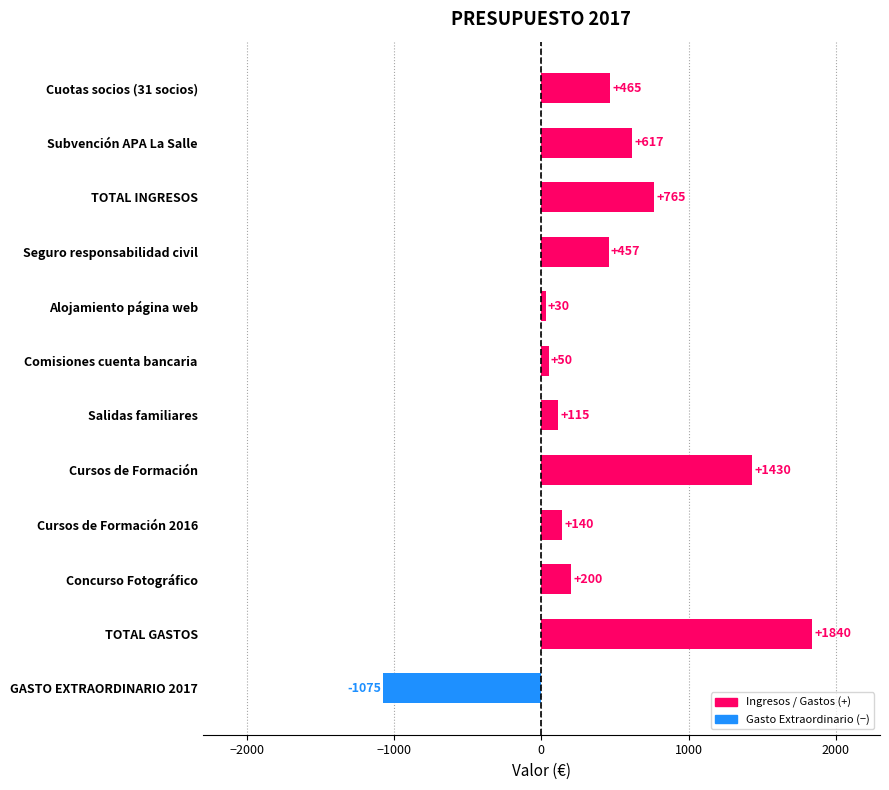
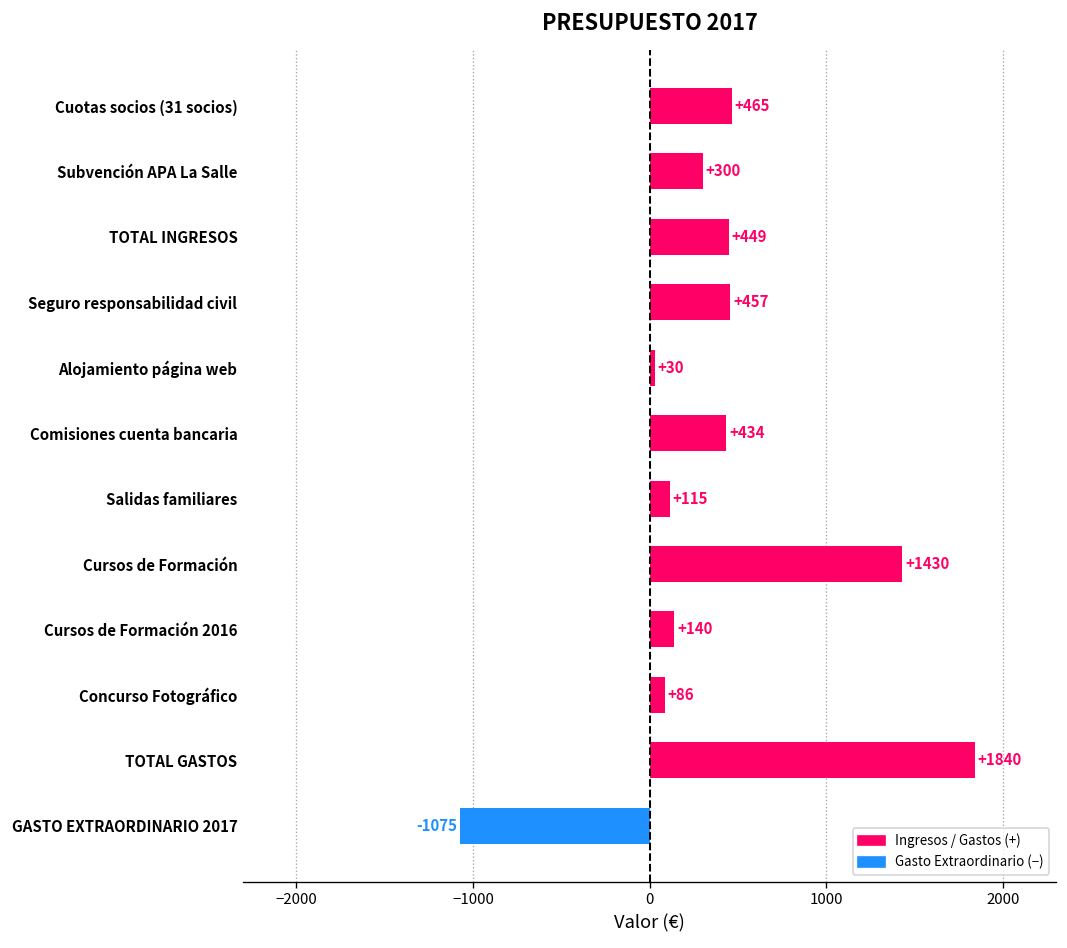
Subvención APA La Salle: +617 -> +300
TOTAL INGRESOS: +765 -> +449
Comisiones cuenta bancaria: +50 -> +434
Concurso Fotográfico: +200 -> +86
